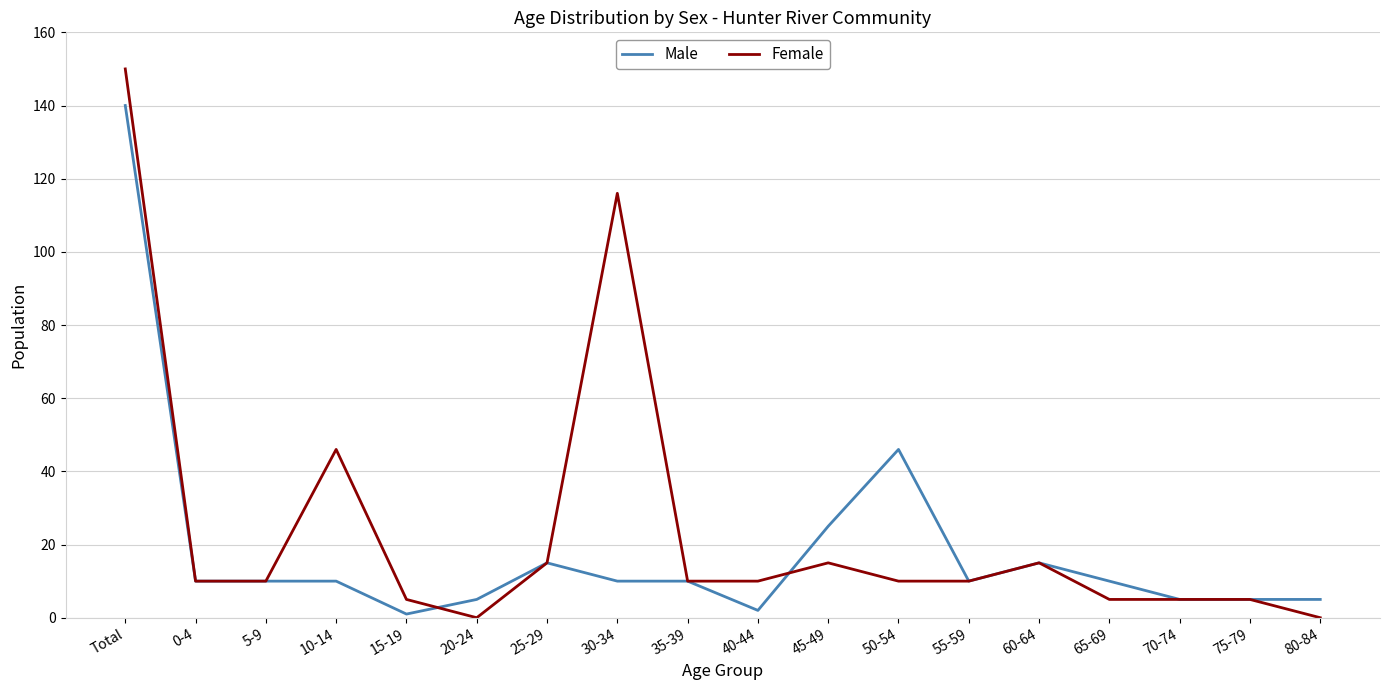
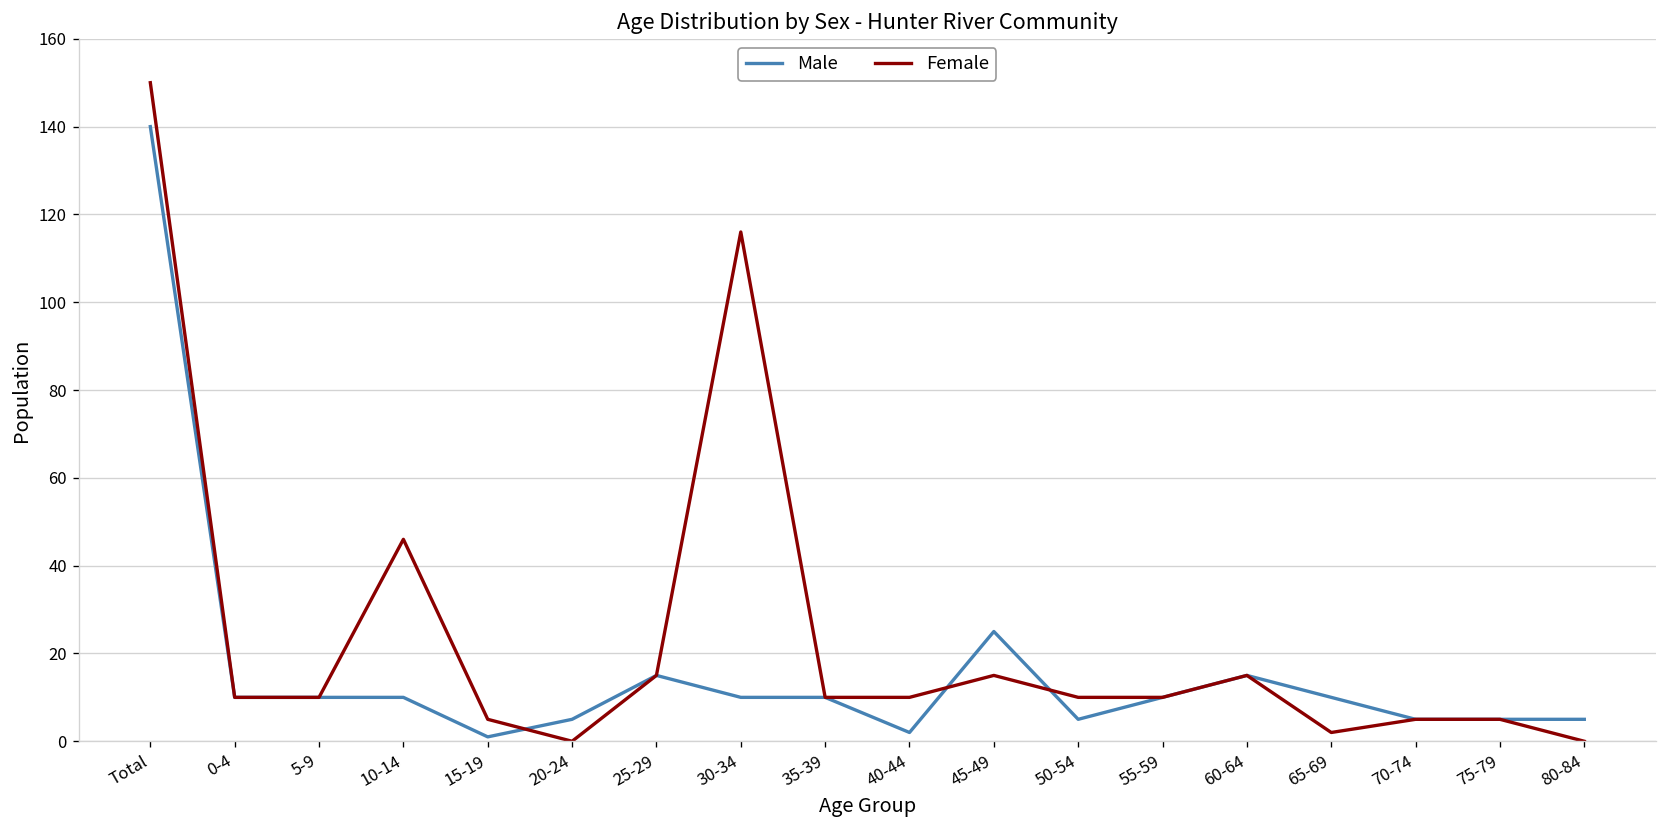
Male, 50-54: 46 -> 5
Female, 65-69: 5 -> 2
